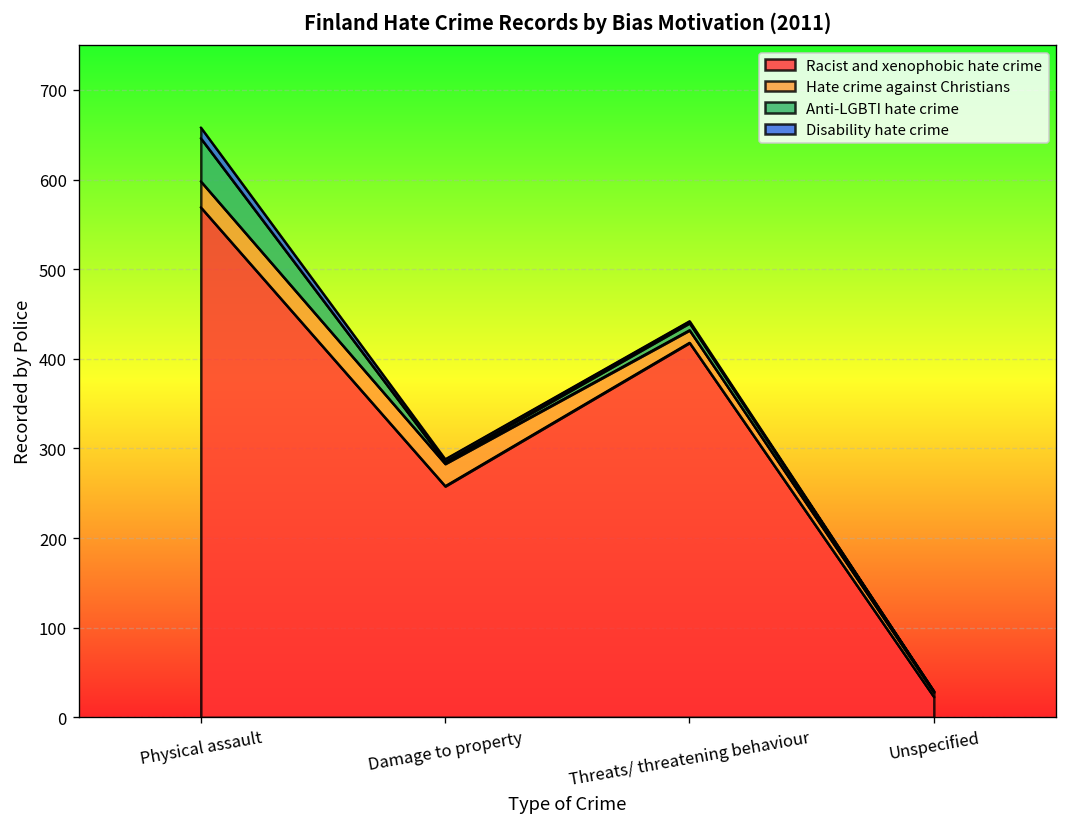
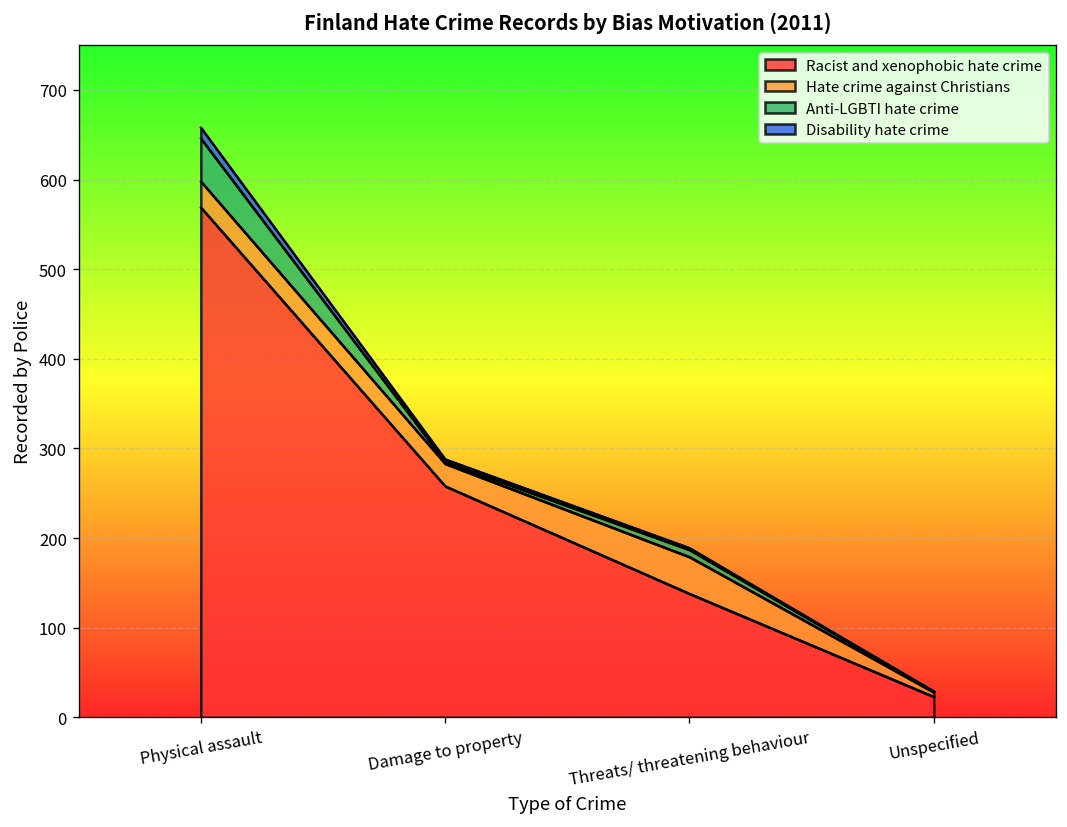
Racist and xenophobic hate crime, Threats/ threatening behaviour: 420 -> 140
Hate crime against Christians, Threats/ threatening behaviour: 10 -> 40
